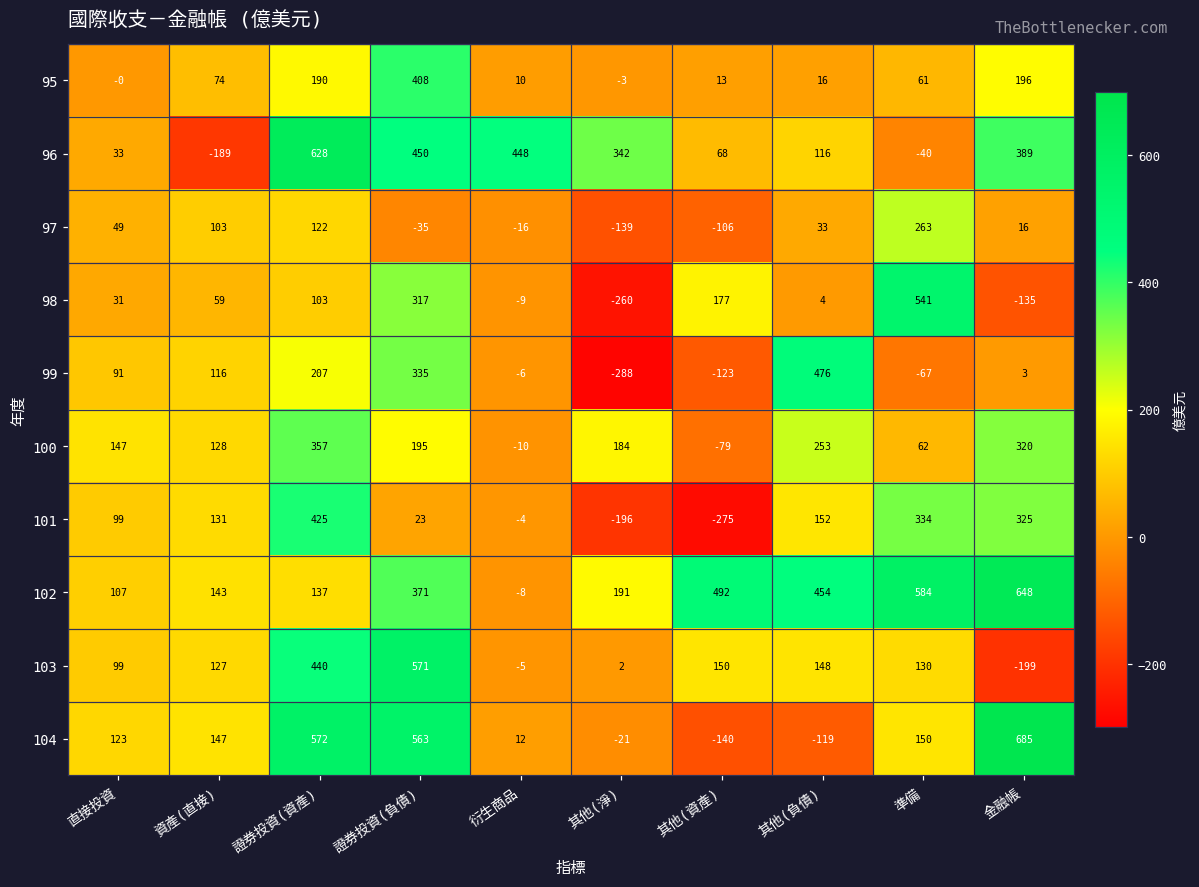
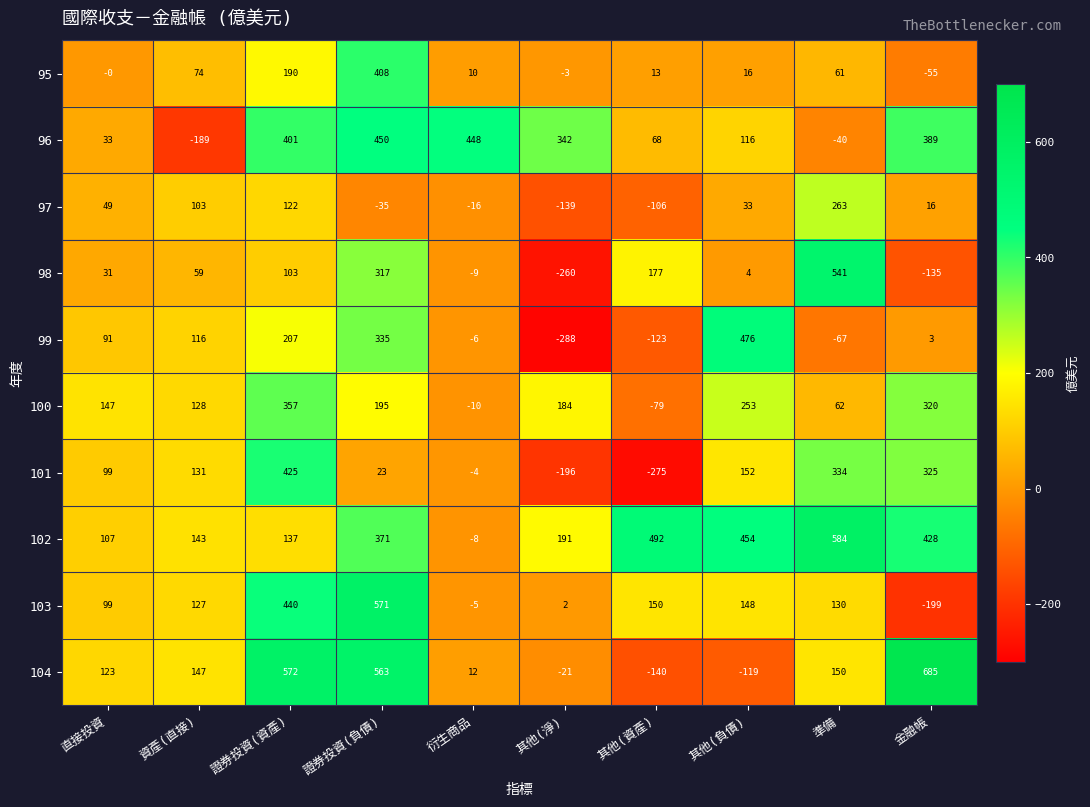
95, 金融帳: 196 -> -55
96, 證券投資(資產): 628 -> 401
102, 金融帳: 648 -> 428
